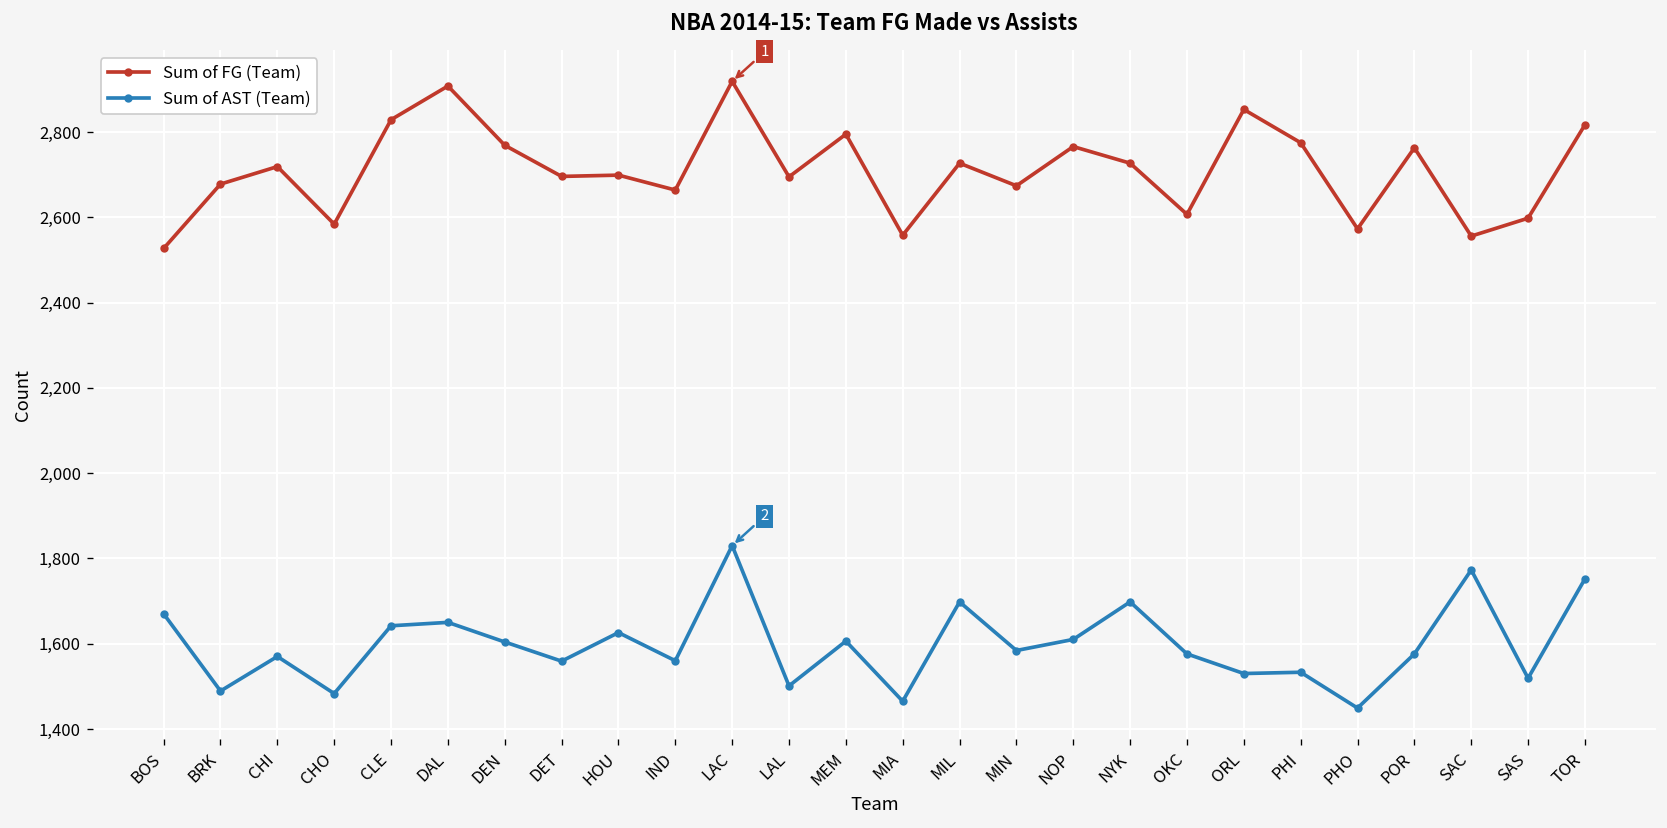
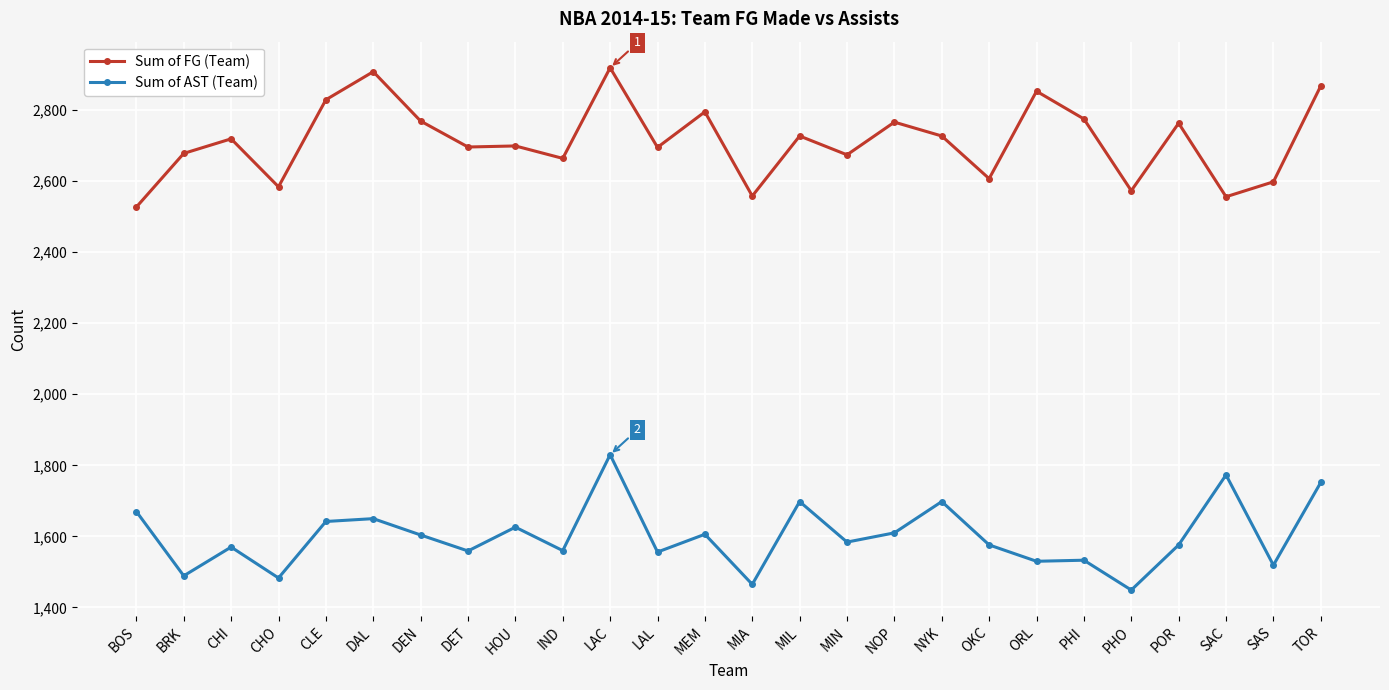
Sum of AST (Team), LAL: 1,500 -> 1,560
Sum of FG (Team), TOR: 2,820 -> 2,870
